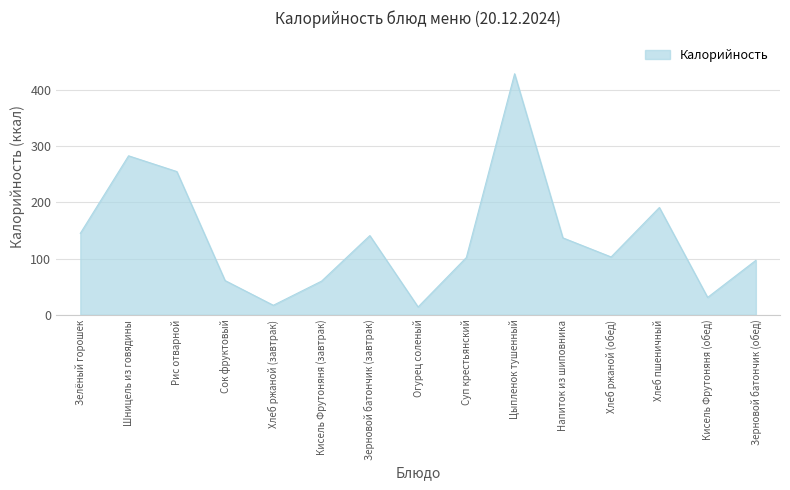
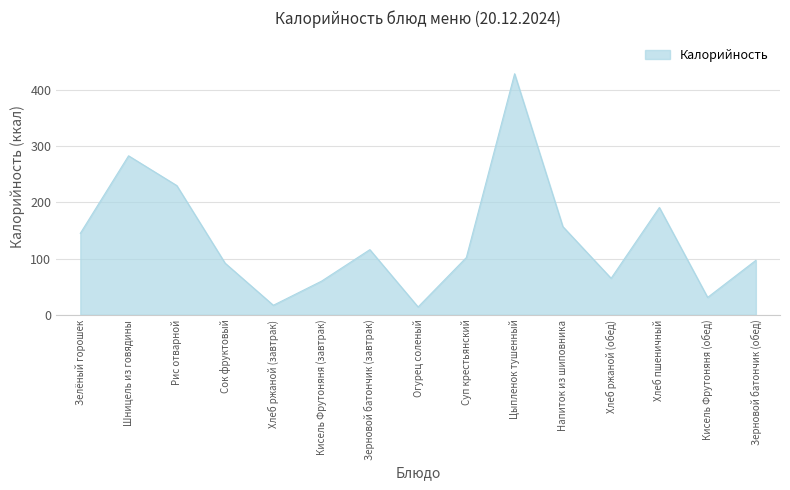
Рис отварной: 260 -> 230
Сок фруктовый: 60 -> 90
Зерновой батончик (завтрак): 140 -> 120
Напиток из шиповника: 140 -> 160
Хлеб ржаной (обед): 100 -> 70
